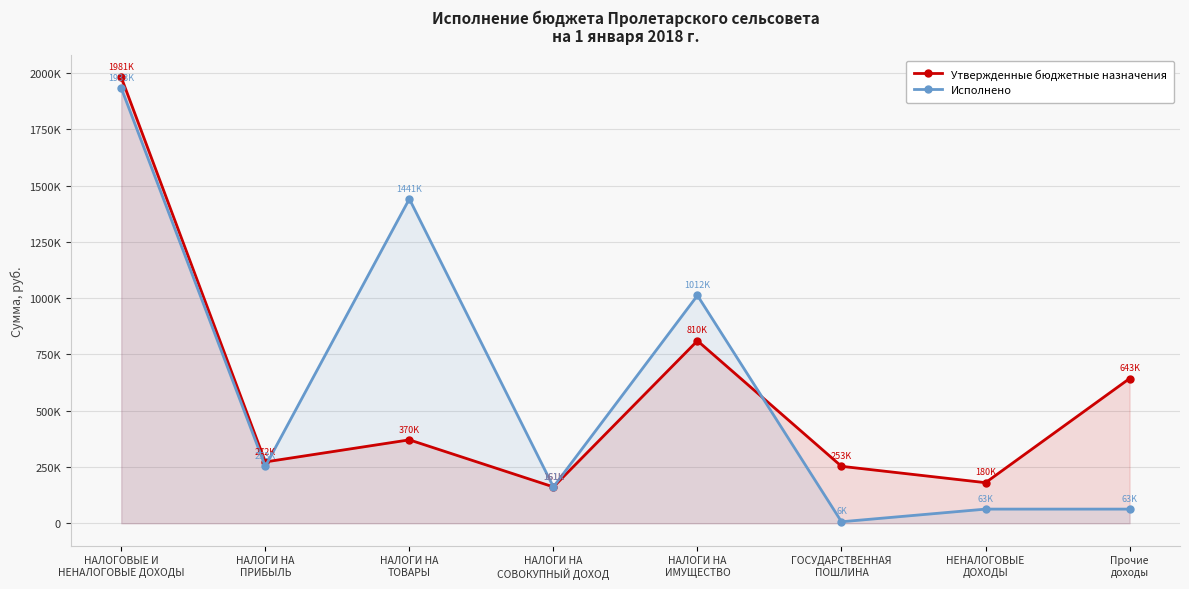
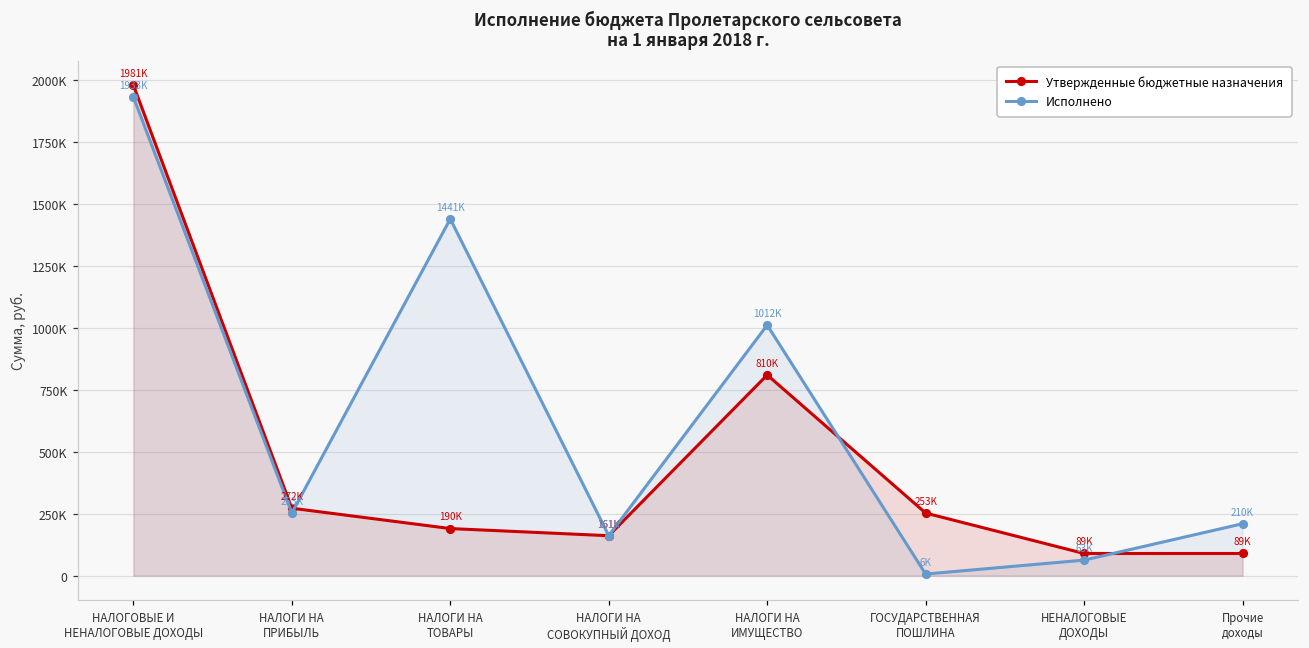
Утвержденные бюджетные назначения, НАЛОГИ НА ТОВАРЫ: 370K -> 190K
Утвержденные бюджетные назначения, НЕНАЛОГОВЫЕ ДОХОДЫ: 180K -> 89K
Утвержденные бюджетные назначения, Прочие доходы: 643K -> 89K
Исполнено, Прочие доходы: 63K -> 210K
